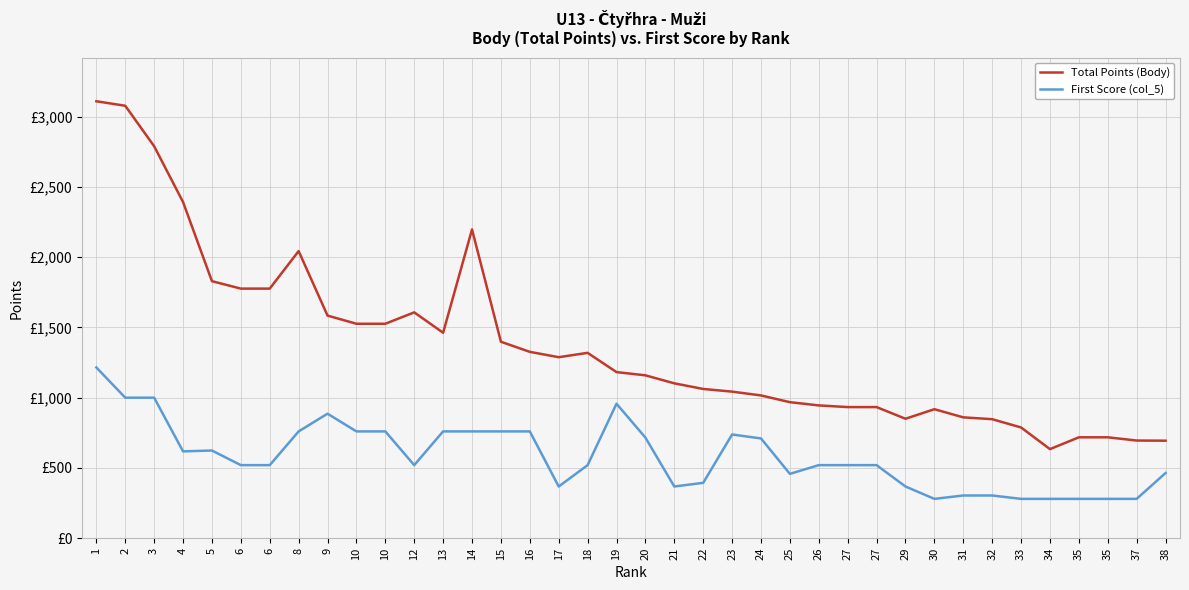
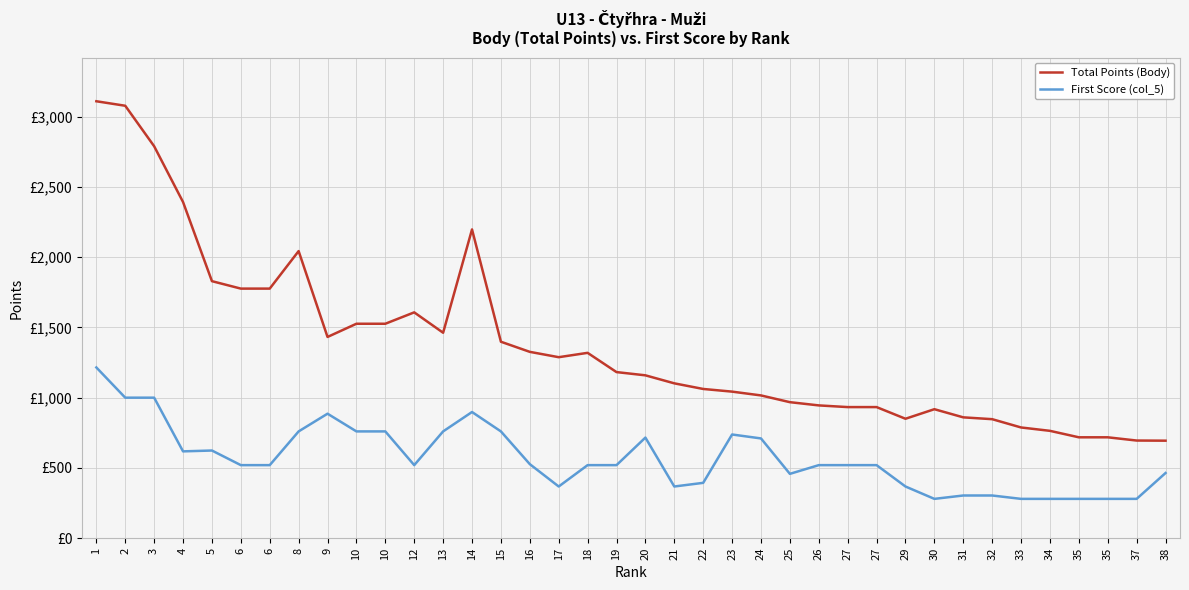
Total Points (Body), 9: £1,580 -> £1,430
First Score (col_5), 14: £760 -> £900
First Score (col_5), 16: £760 -> £530
First Score (col_5), 19: £960 -> £520
Total Points (Body), 34: £630 -> £760
